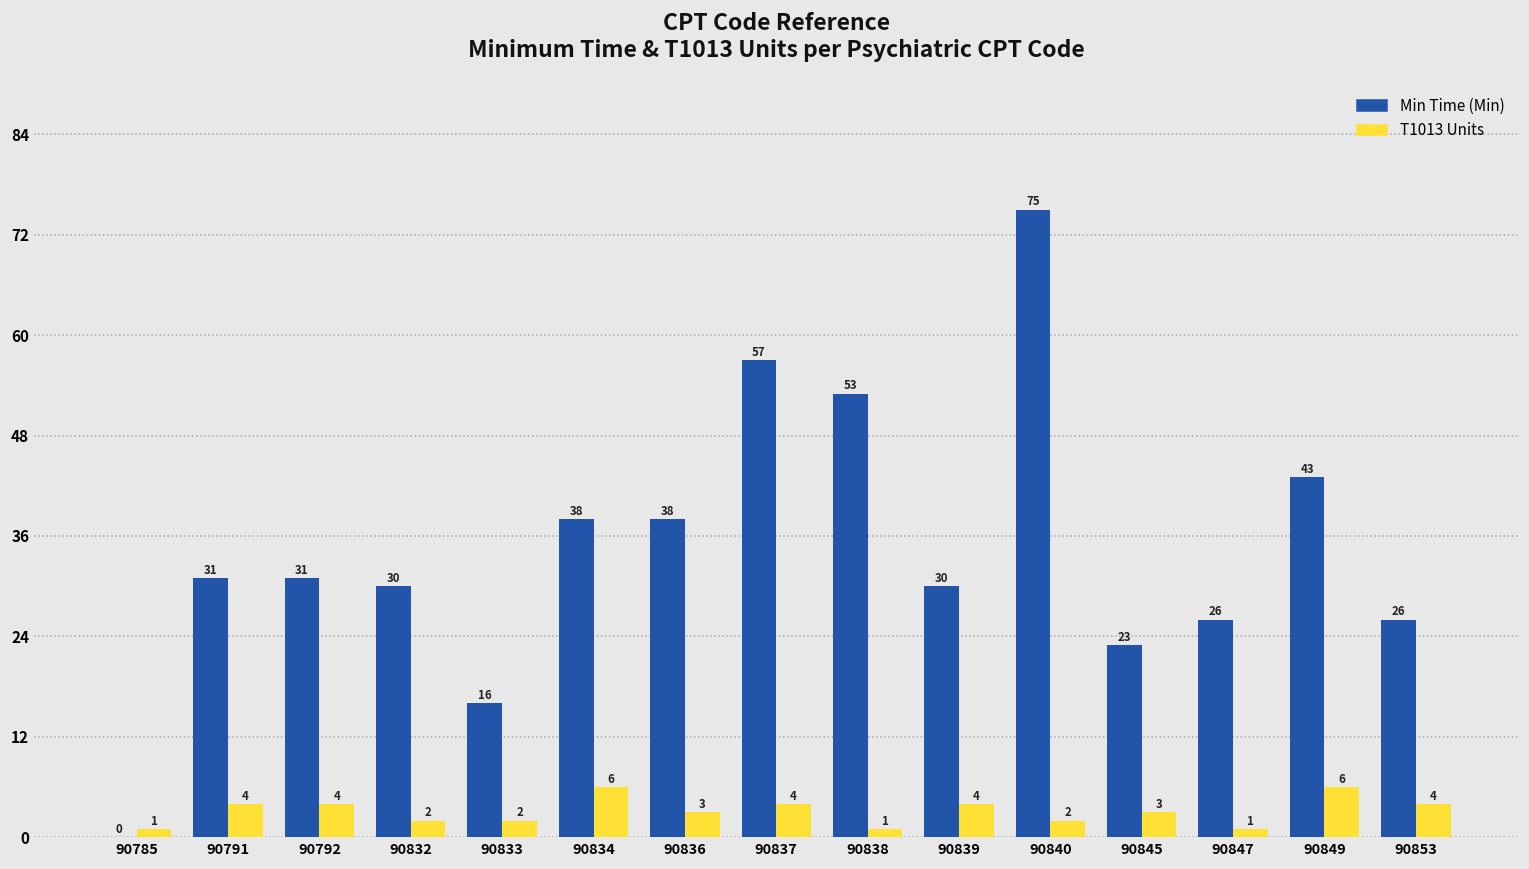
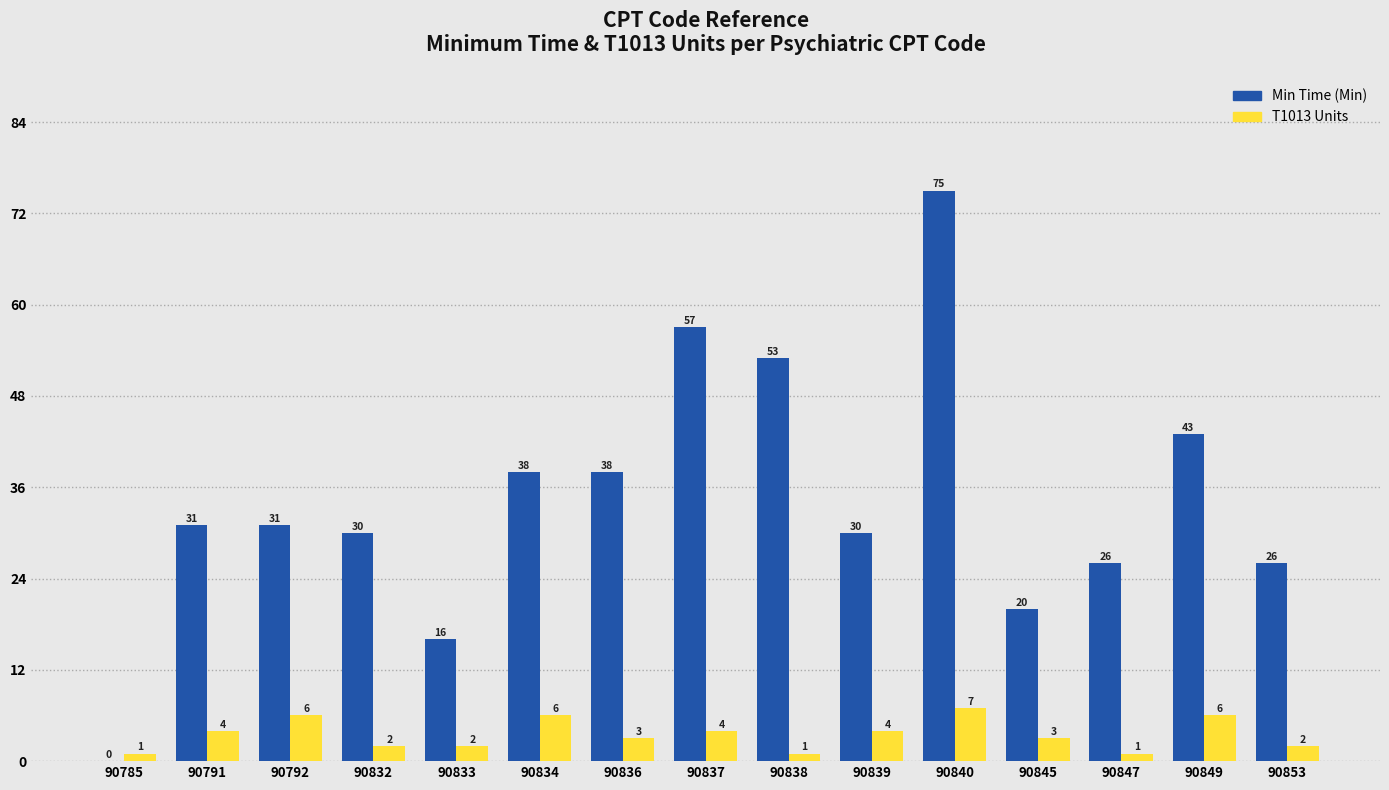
T1013 Units, 90792: 4 -> 6
T1013 Units, 90840: 2 -> 7
Min Time (Min), 90845: 23 -> 20
T1013 Units, 90853: 4 -> 2
